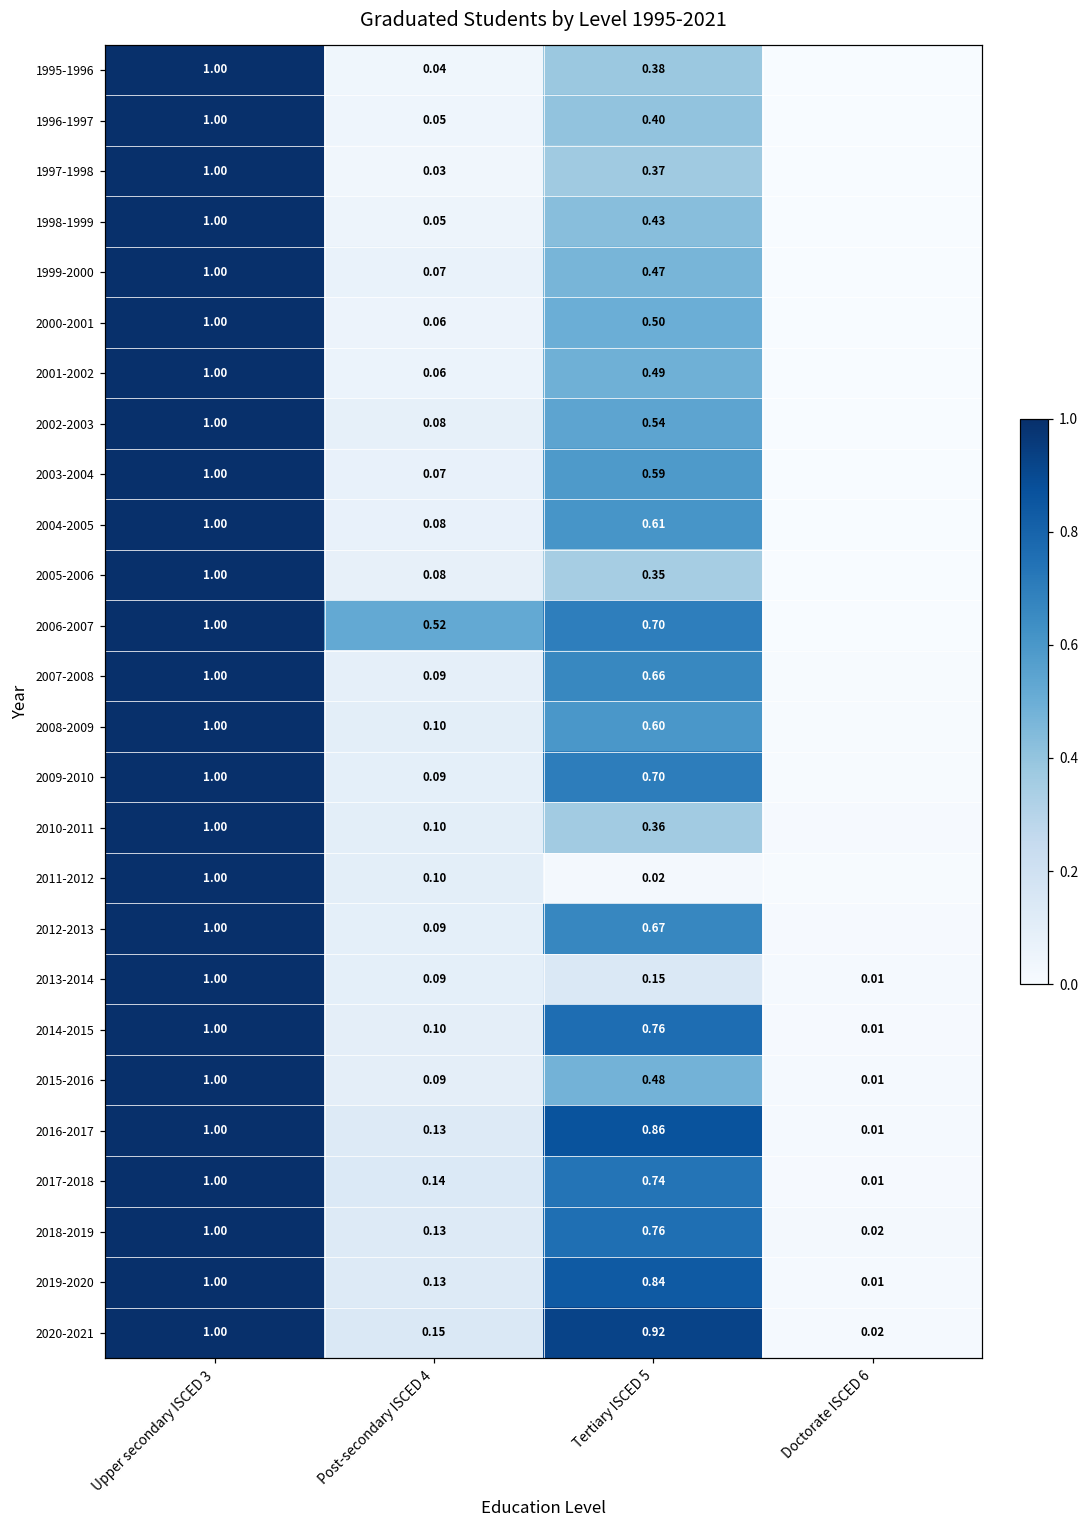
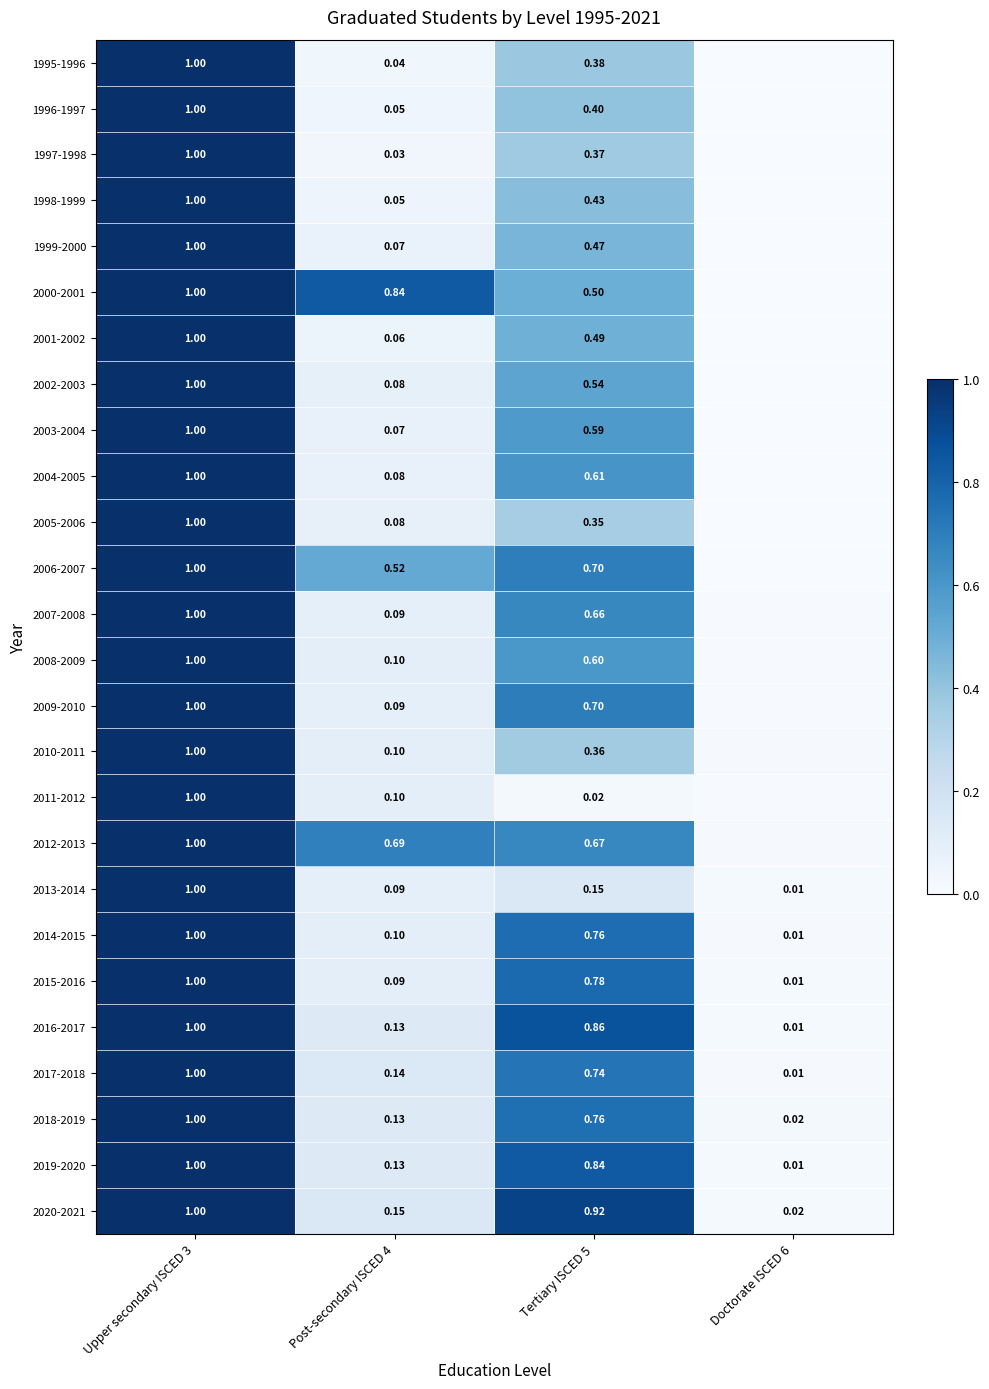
2000-2001, Post-secondary ISCED 4: 0.06 -> 0.84
2012-2013, Post-secondary ISCED 4: 0.09 -> 0.69
2015-2016, Tertiary ISCED 5: 0.48 -> 0.78
